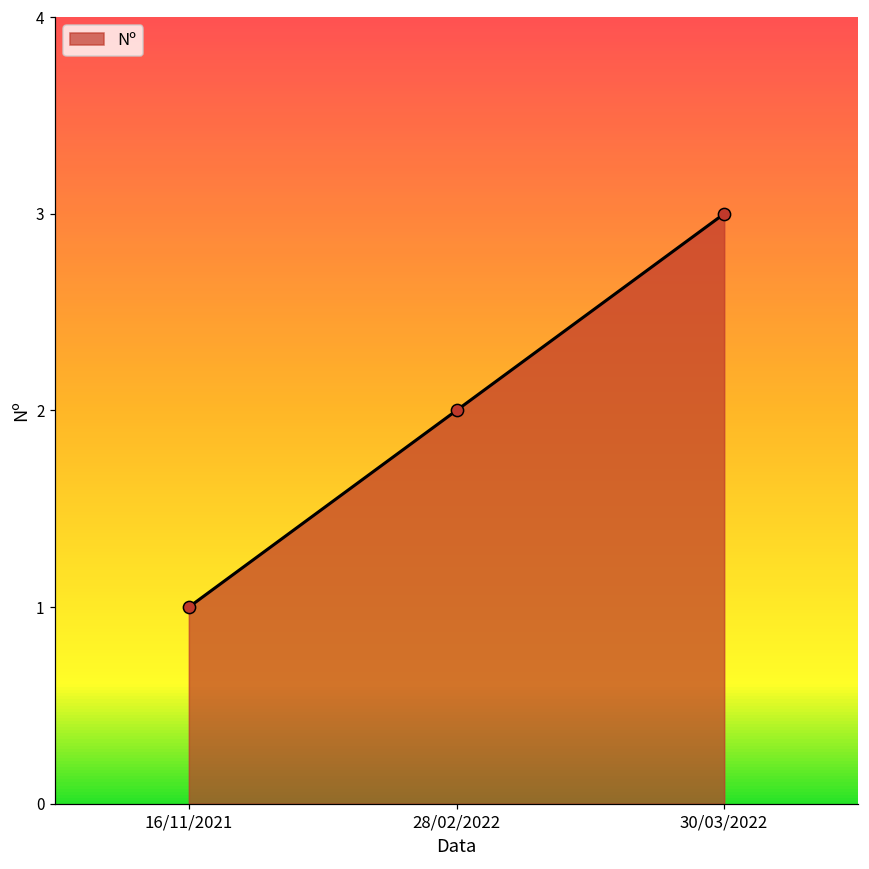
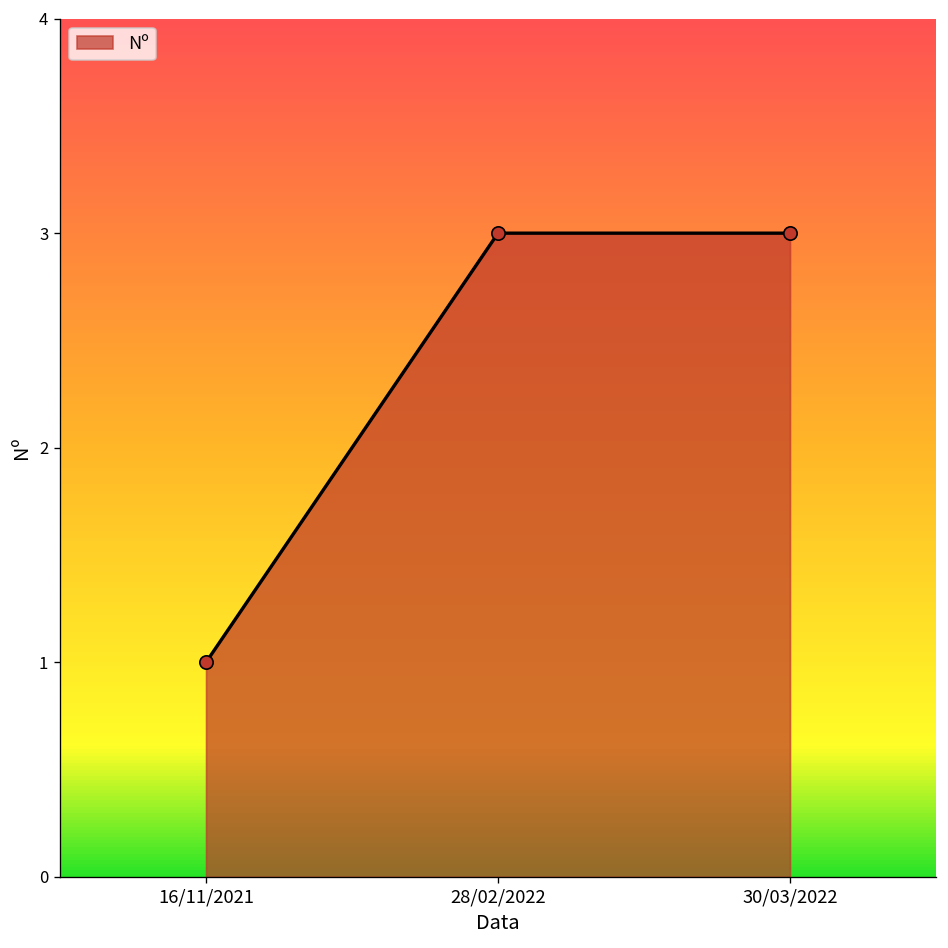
28/02/2022: 2 -> 3
